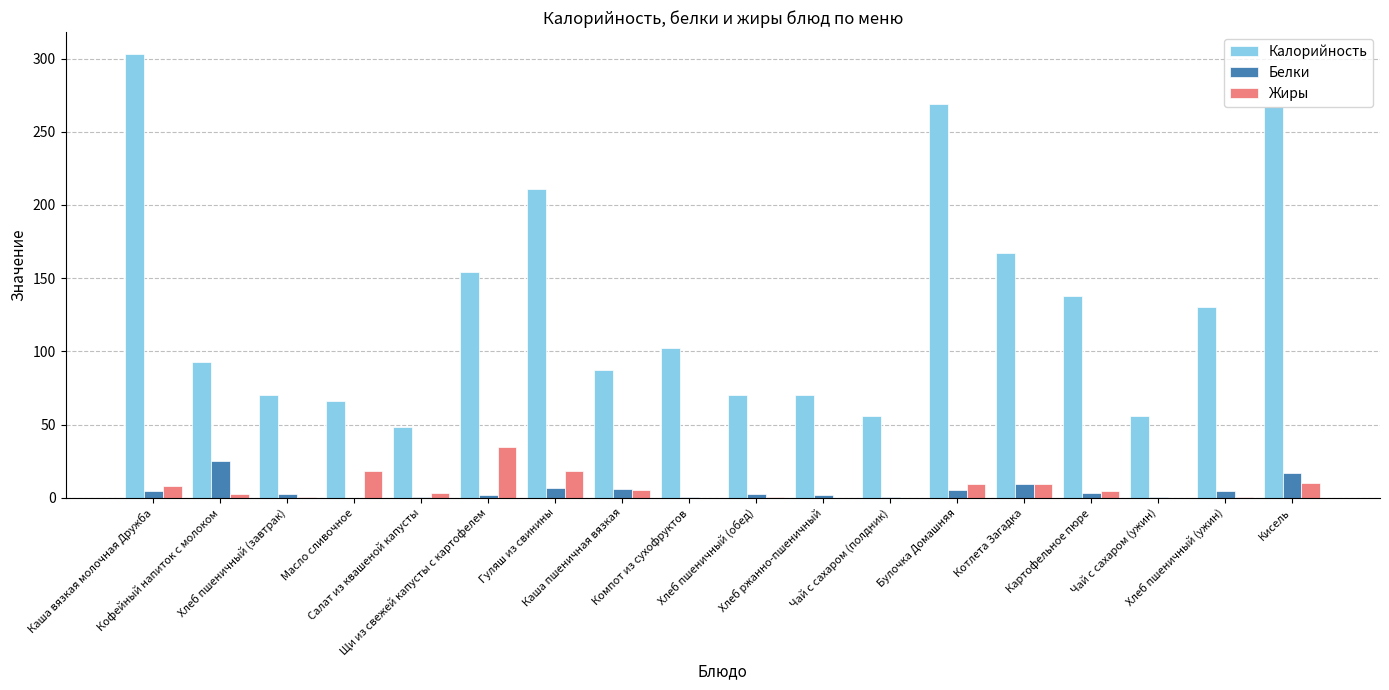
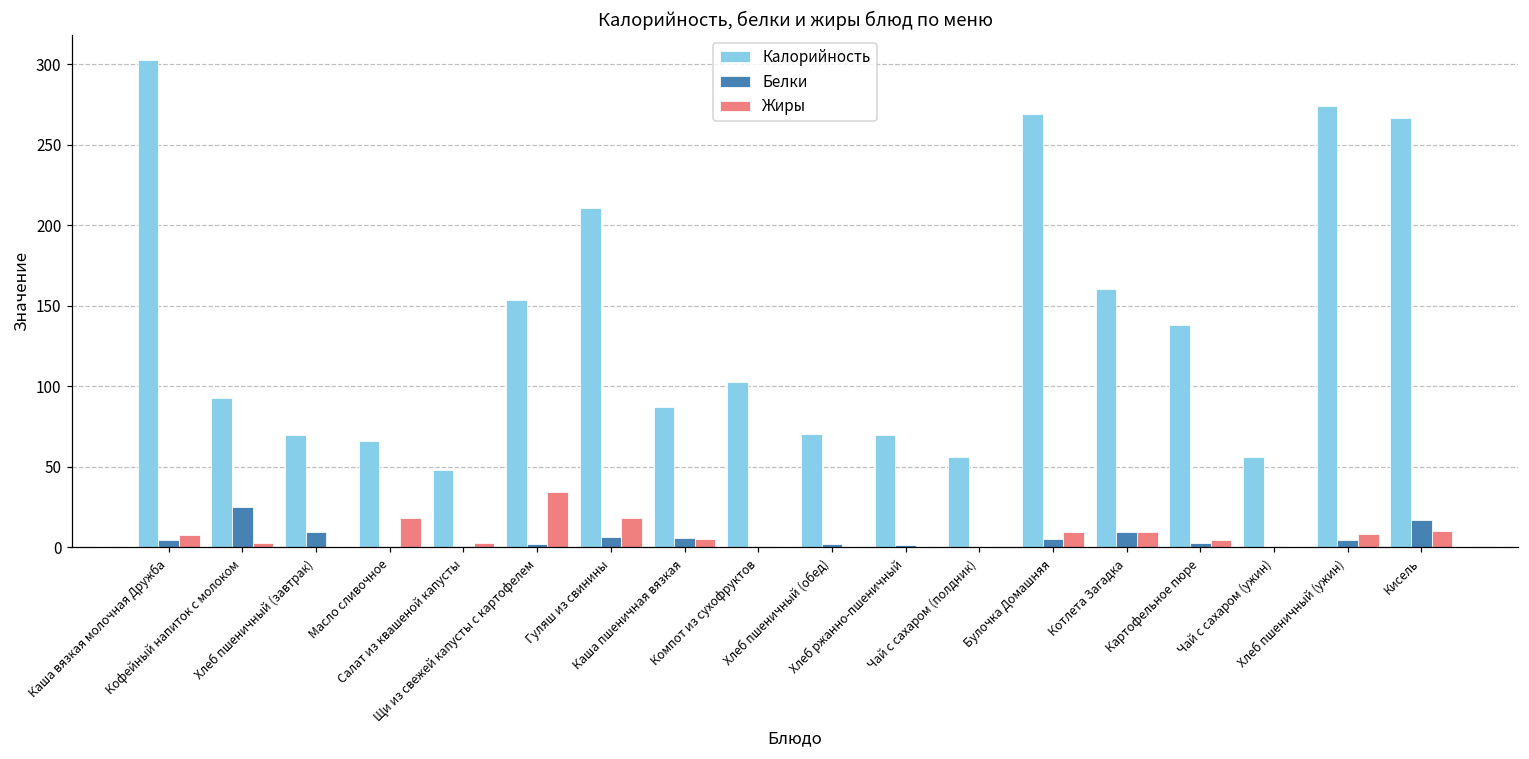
Белки, Хлеб пшеничный (завтрак): 2 -> 10
Калорийность, Котлета Загадка: 167 -> 161
Калорийность, Хлеб пшеничный (ужин): 131 -> 274
Жиры, Хлеб пшеничный (ужин): 1 -> 9
